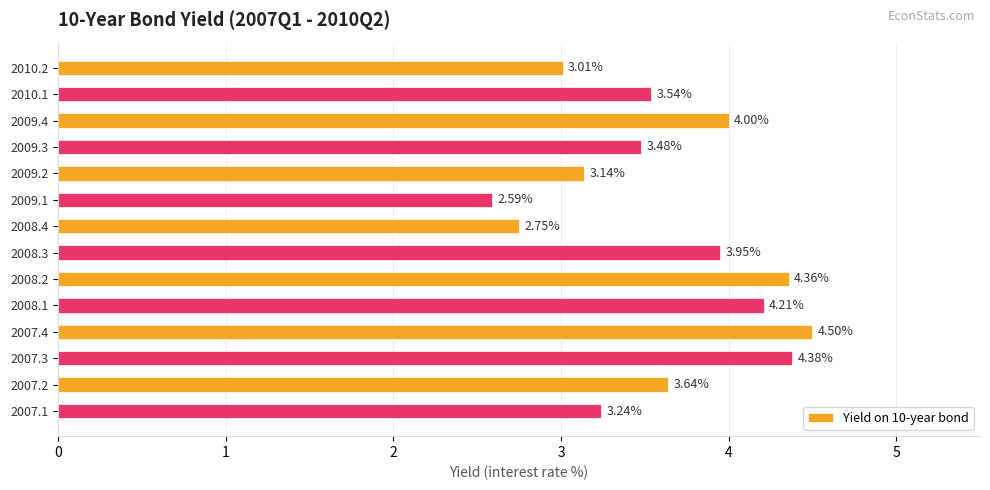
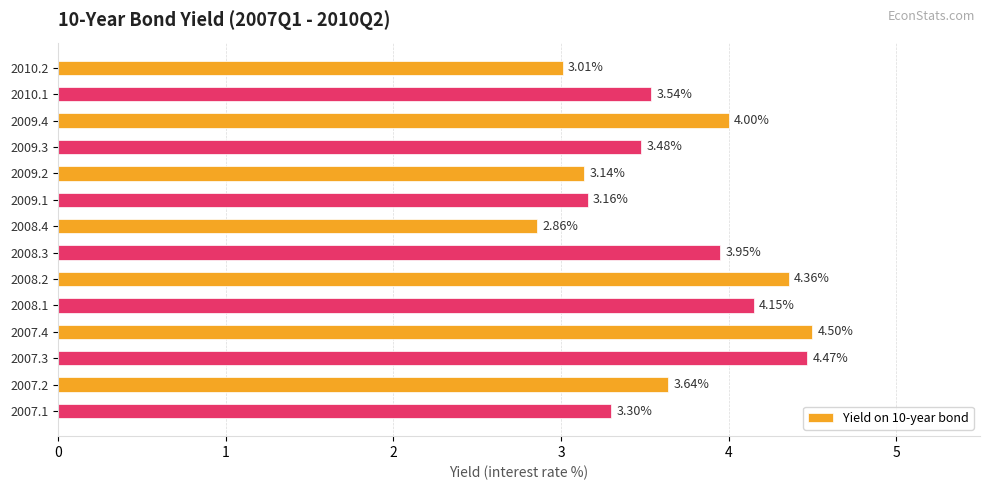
2009.1: 2.59% -> 3.16%
2008.4: 2.75% -> 2.86%
2008.1: 4.21% -> 4.15%
2007.3: 4.38% -> 4.47%
2007.1: 3.24% -> 3.30%
